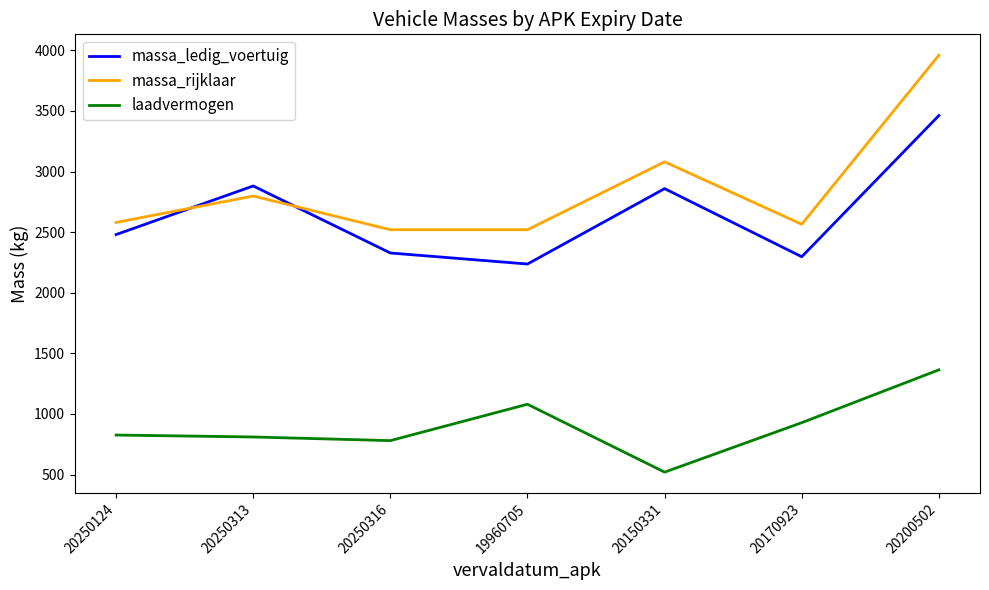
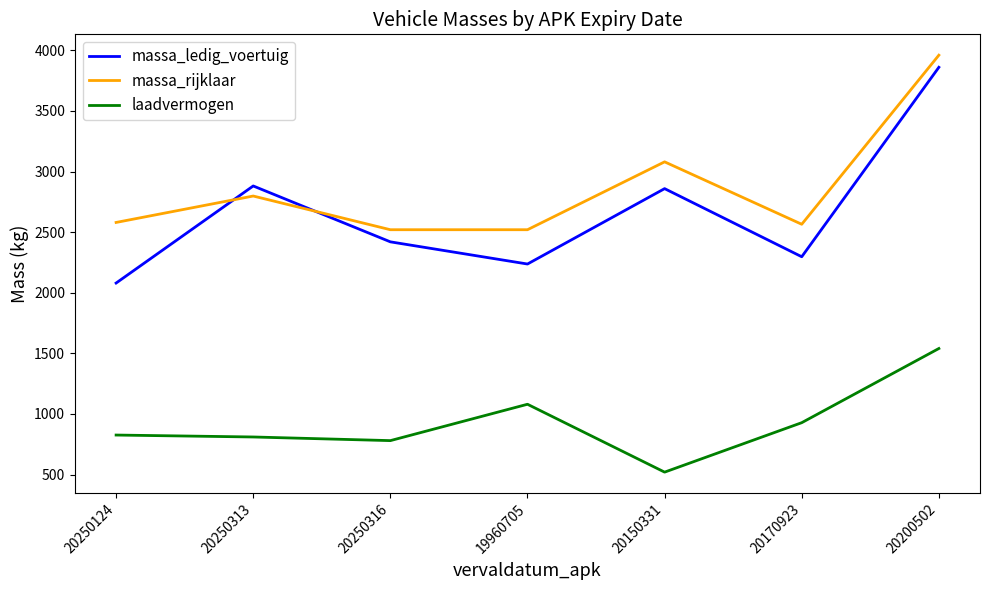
massa_ledig_voertuig, 20250124: 2480 -> 2080
massa_ledig_voertuig, 20250316: 2330 -> 2420
massa_ledig_voertuig, 20200502: 3460 -> 3860
laadvermogen, 20200502: 1360 -> 1540
